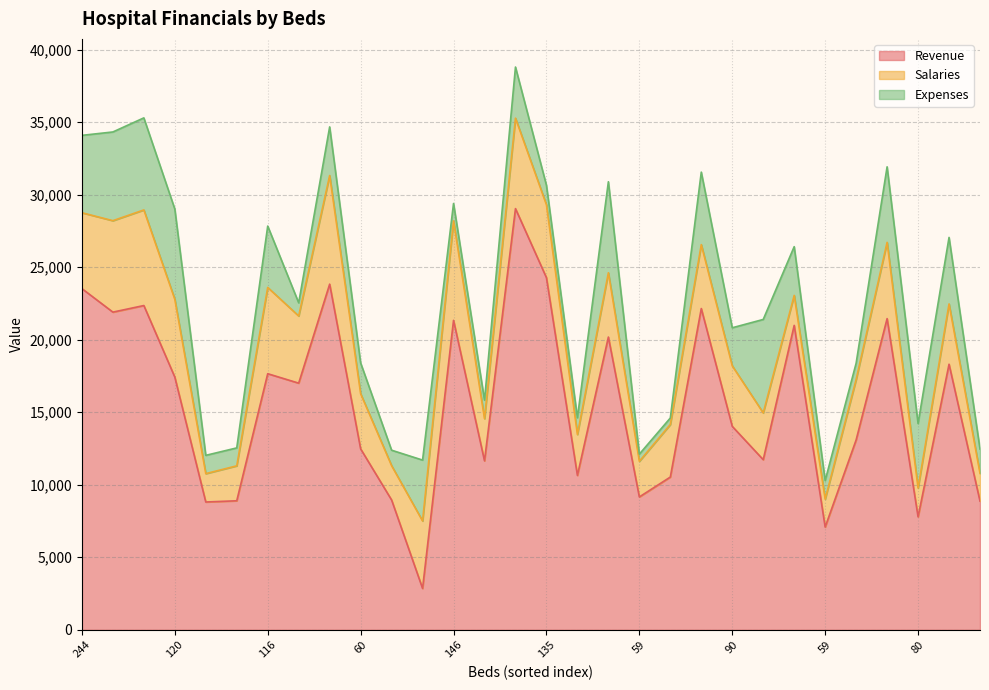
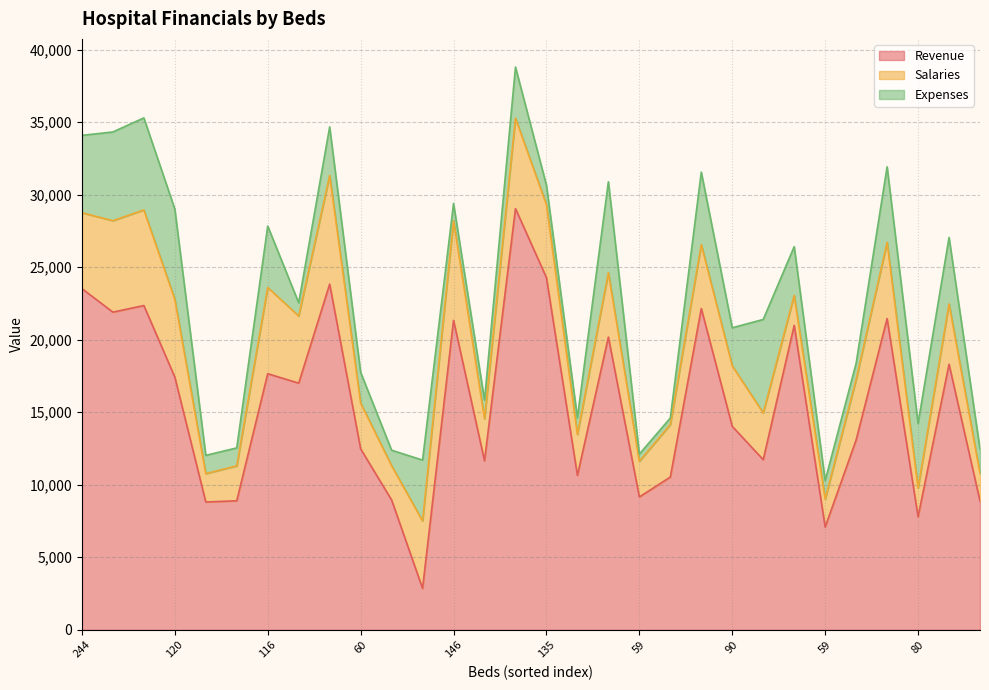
Salaries, 60: 3,800 -> 3,200
